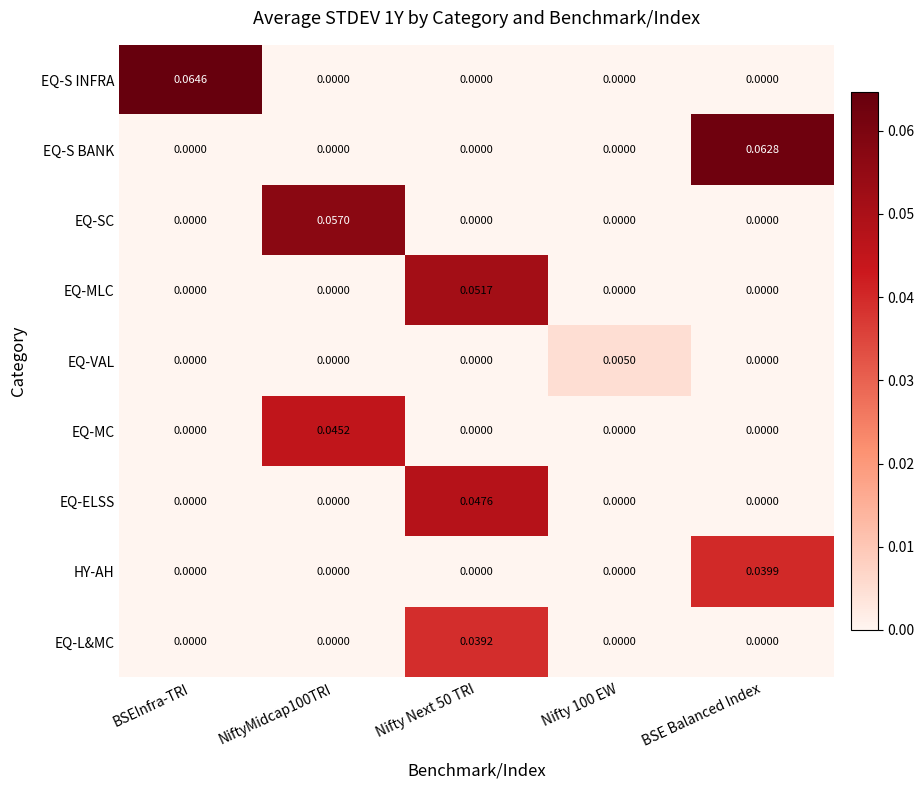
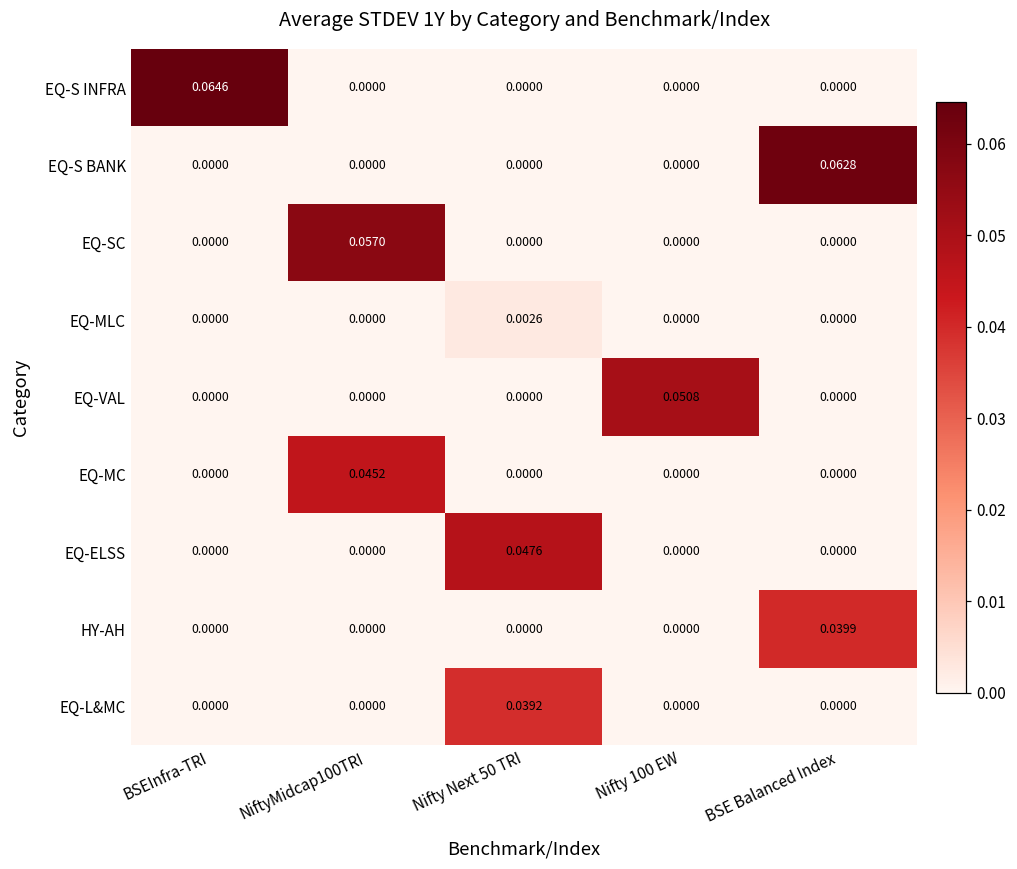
EQ-MLC, Nifty Next 50 TRI: 0.0517 -> 0.0026
EQ-VAL, Nifty 100 EW: 0.0050 -> 0.0508
